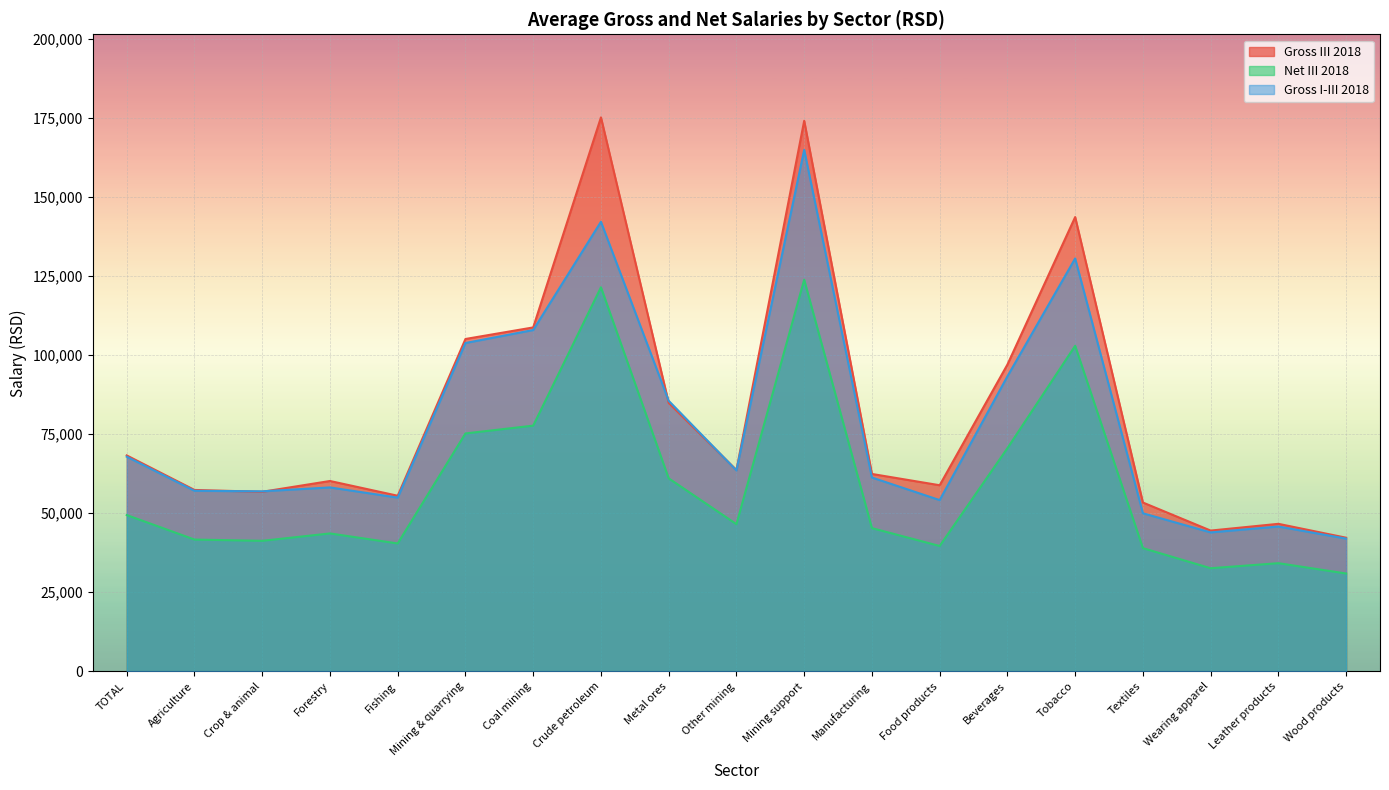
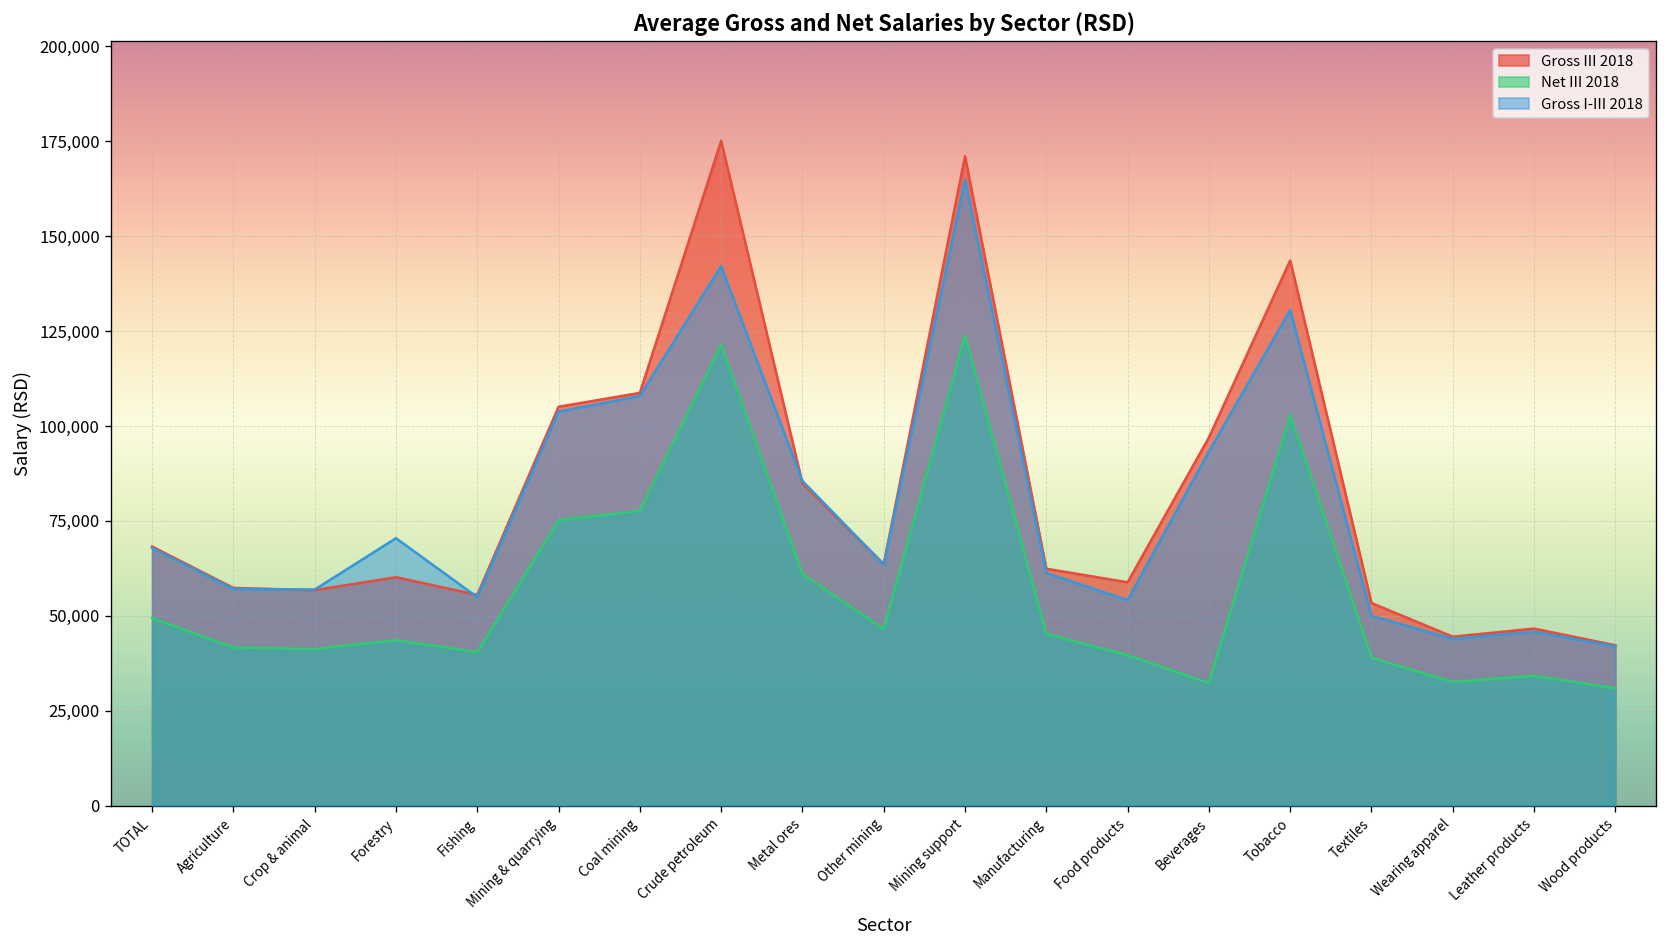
Gross I-III 2018, Forestry: 58,000 -> 70,000
Gross III 2018, Mining support: 174,000 -> 171,000
Net III 2018, Beverages: 71,000 -> 32,000
